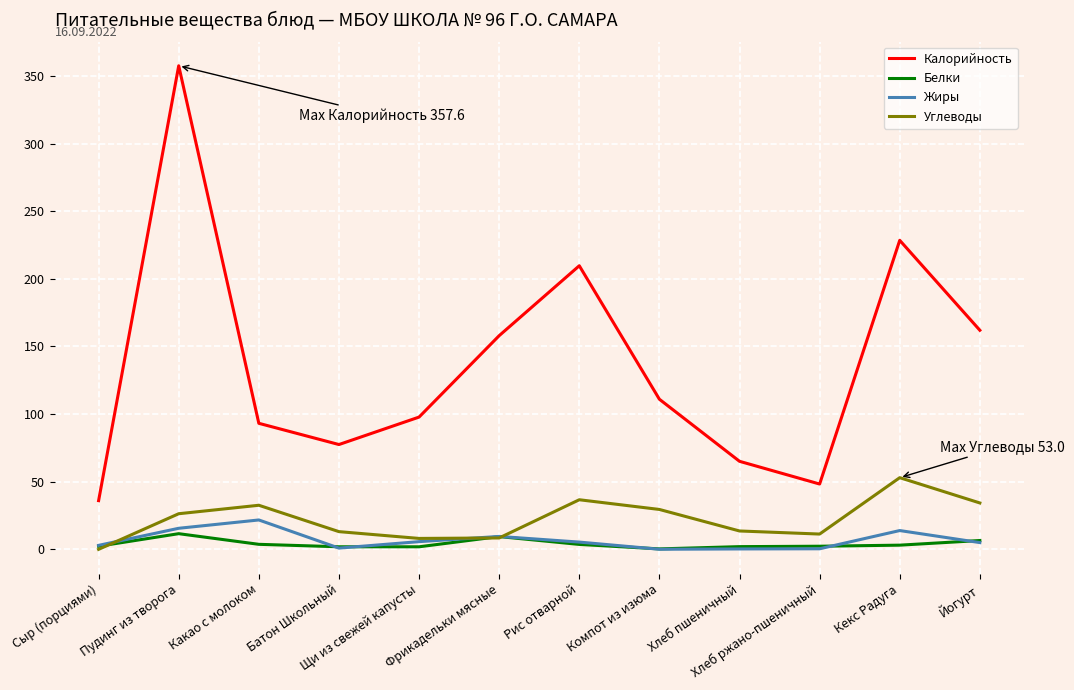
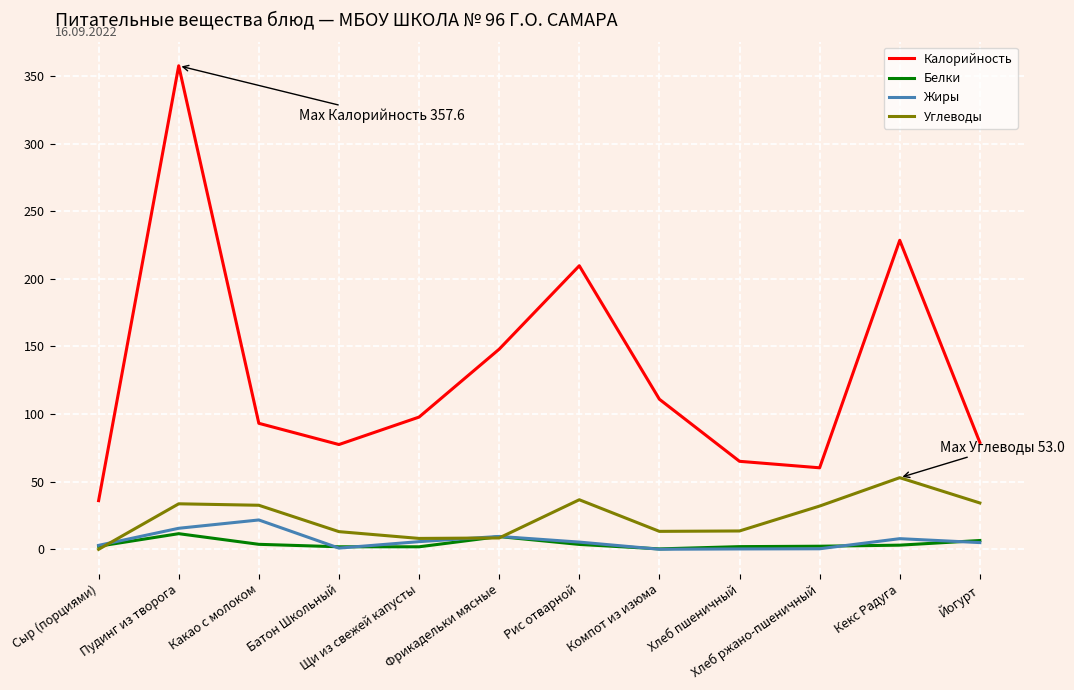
Углеводы, Пудинг из творога: 26 -> 34
Калорийность, Фрикадельки мясные: 158 -> 148
Углеводы, Компот из изюма: 30 -> 13
Калорийность, Хлеб ржано-пшеничный: 48 -> 60
Углеводы, Хлеб ржано-пшеничный: 11 -> 32
Жиры, Кекс Радуга: 14 -> 8
Калорийность, Йогурт: 162 -> 79
